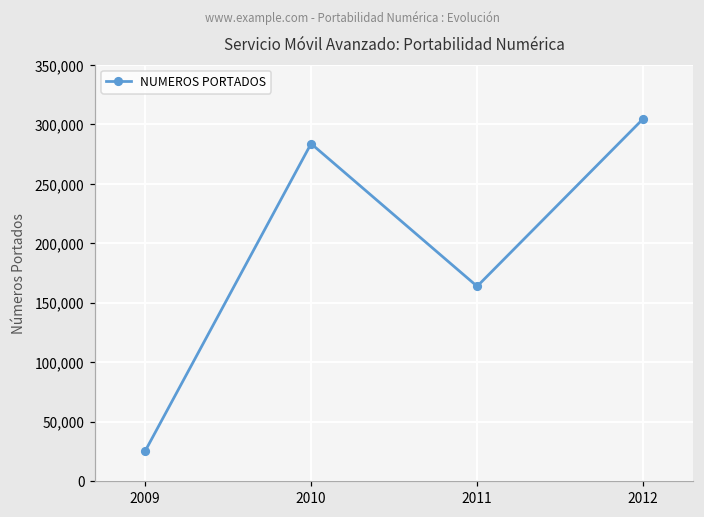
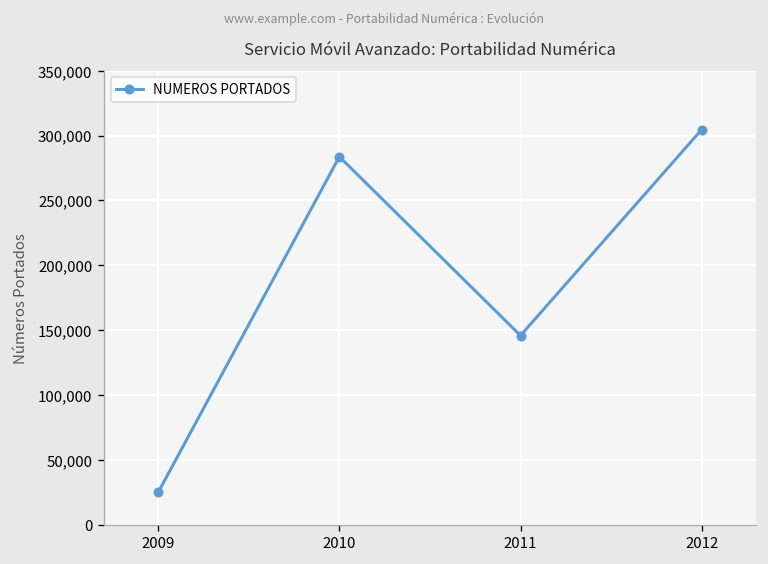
2011: 164,000 -> 146,000
